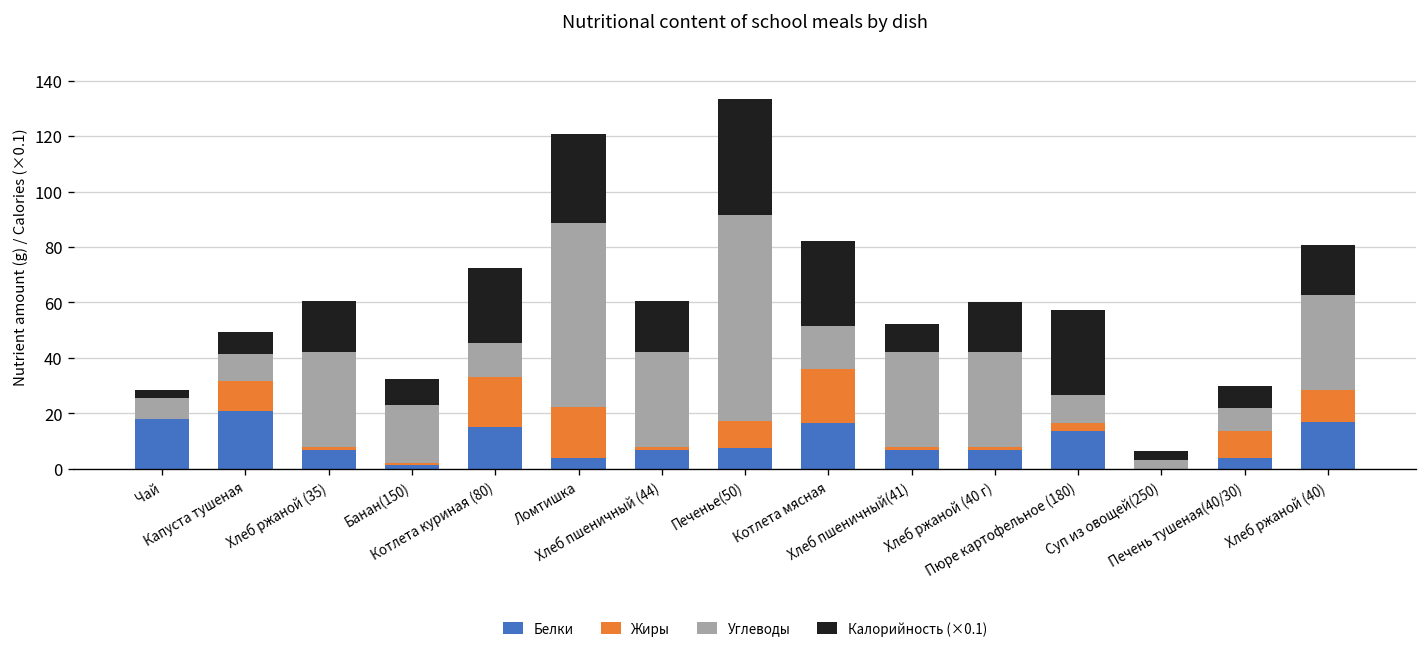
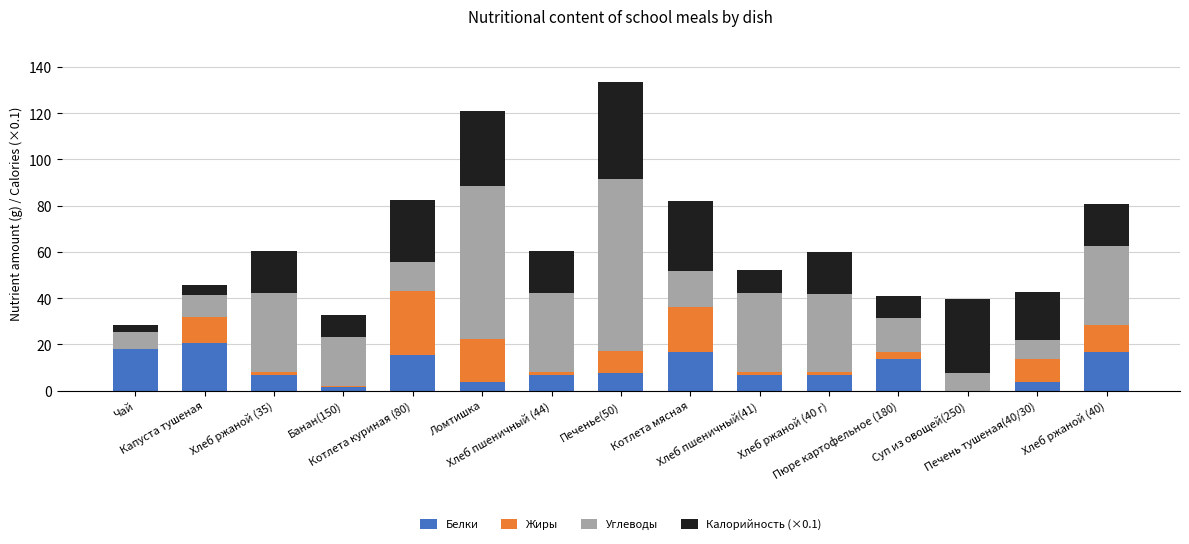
Калорийность (×0.1), Капуста тушеная: 8 -> 4
Жиры, Котлета куриная (80): 18 -> 28
Углеводы, Пюре картофельное (180): 10 -> 15
Калорийность (×0.1), Пюре картофельное (180): 31 -> 10
Углеводы, Суп из овощей(250): 3 -> 7
Калорийность (×0.1), Суп из овощей(250): 3 -> 32
Калорийность (×0.1), Печень тушеная(40/30): 8 -> 21
